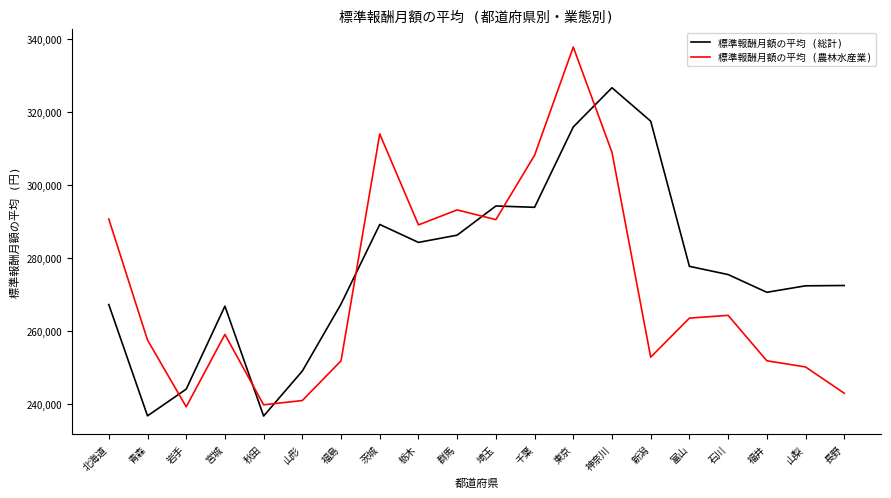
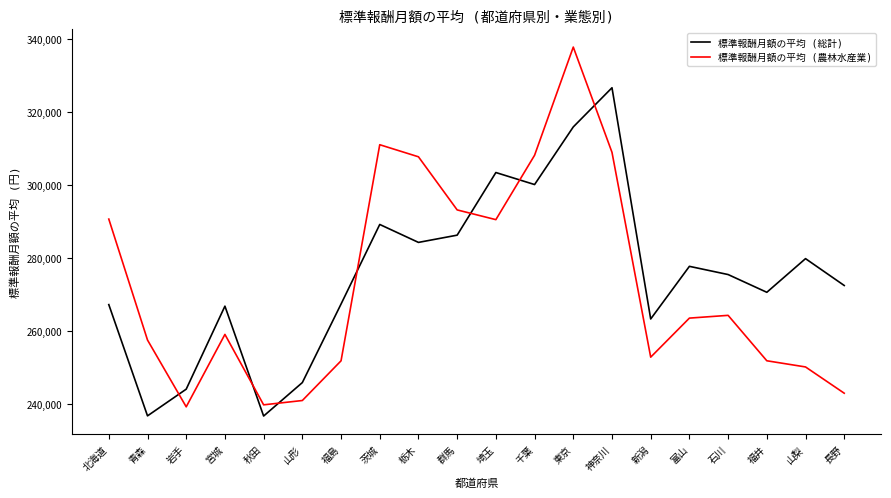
標準報酬月額の平均 (総計), 山形: 249,000 -> 246,000
標準報酬月額の平均 (農林水産業), 茨城: 314,000 -> 311,000
標準報酬月額の平均 (農林水産業), 栃木: 289,000 -> 308,000
標準報酬月額の平均 (総計), 埼玉: 294,000 -> 304,000
標準報酬月額の平均 (総計), 千葉: 294,000 -> 300,000
標準報酬月額の平均 (総計), 新潟: 318,000 -> 263,000
標準報酬月額の平均 (総計), 山梨: 272,000 -> 280,000
